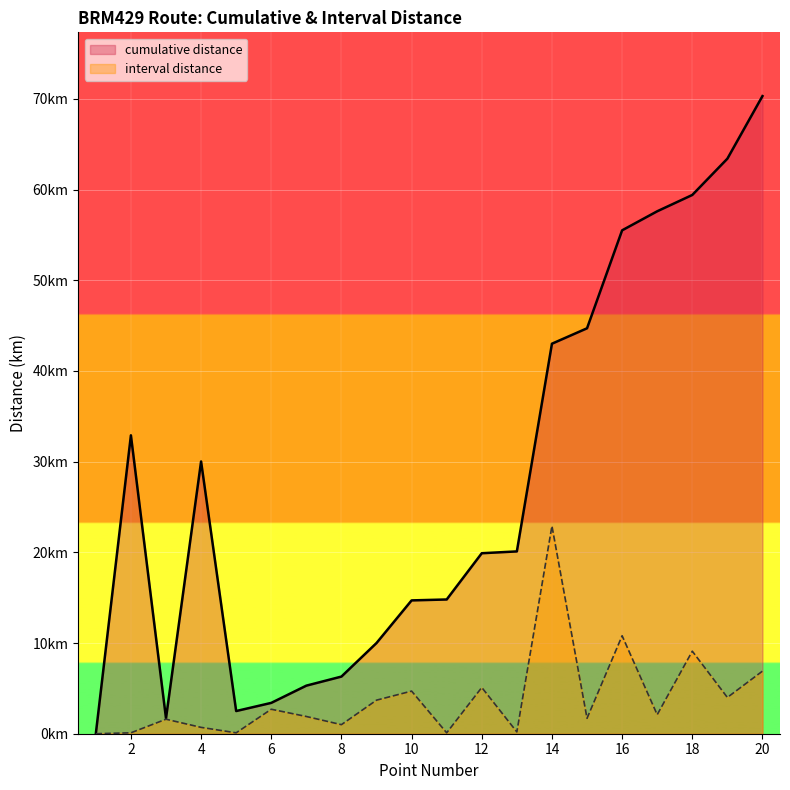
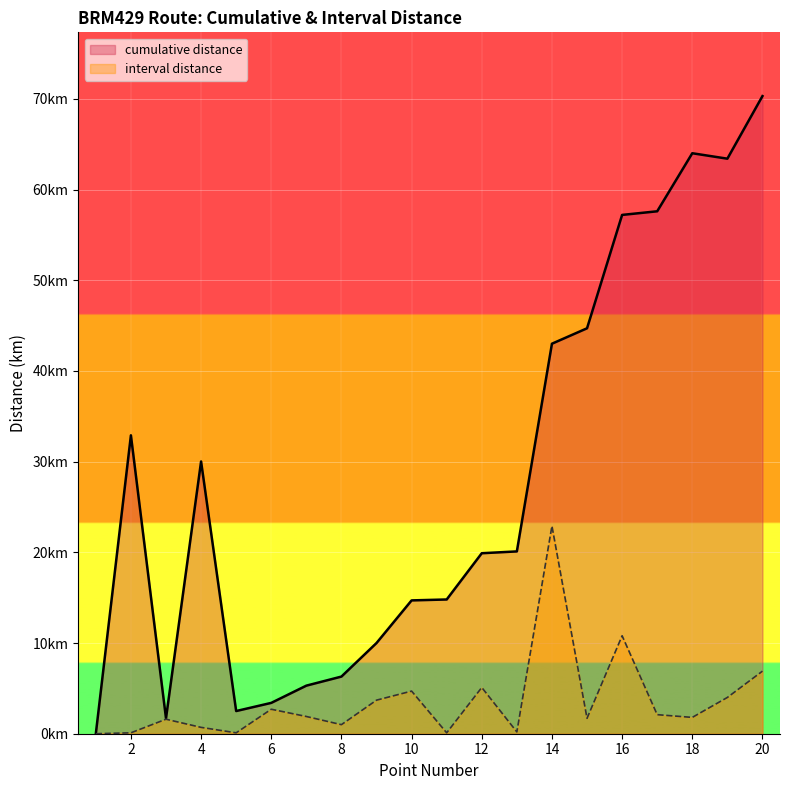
cumulative distance, 16: 56km -> 57km
cumulative distance, 18: 59km -> 64km
interval distance, 18: 9km -> 2km
